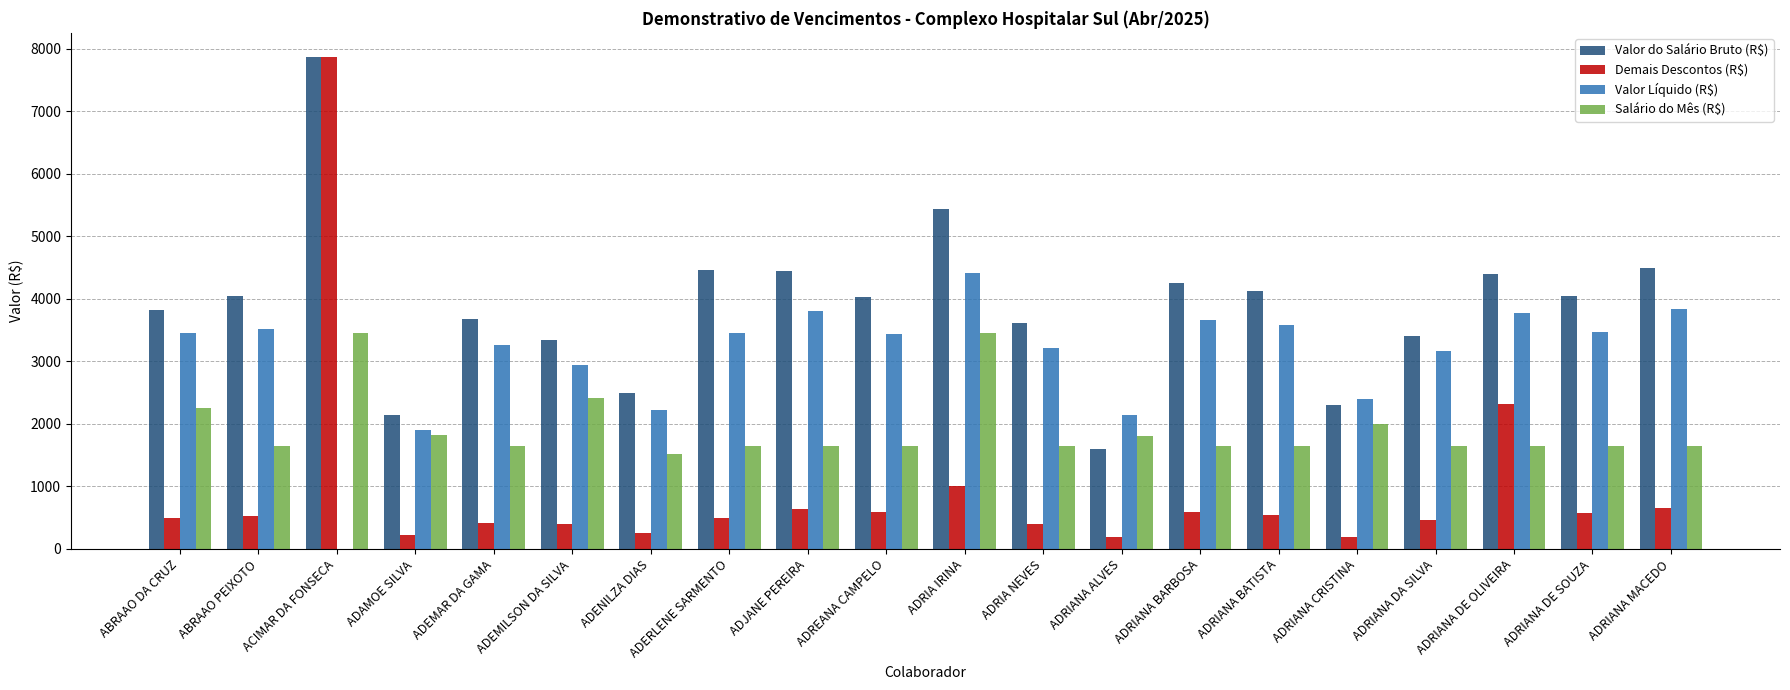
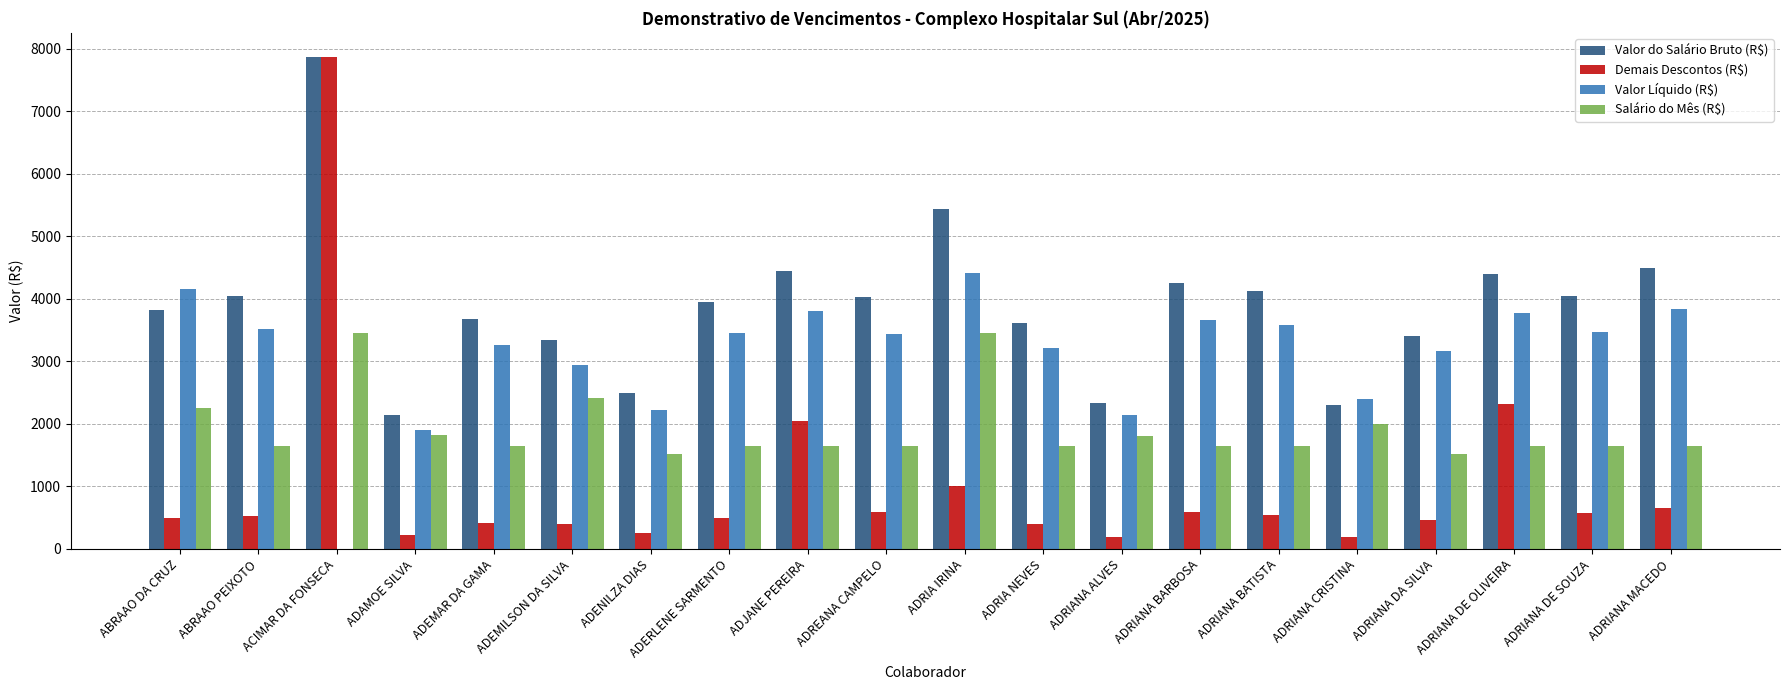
Valor Líquido (R$), ABRAAO DA CRUZ: 3500 -> 4200
Valor do Salário Bruto (R$), ADERLENE SARMENTO: 4500 -> 4000
Demais Descontos (R$), ADJANE PEREIRA: 600 -> 2000
Valor do Salário Bruto (R$), ADRIANA ALVES: 1600 -> 2300
Salário do Mês (R$), ADRIANA DA SILVA: 1700 -> 1500
